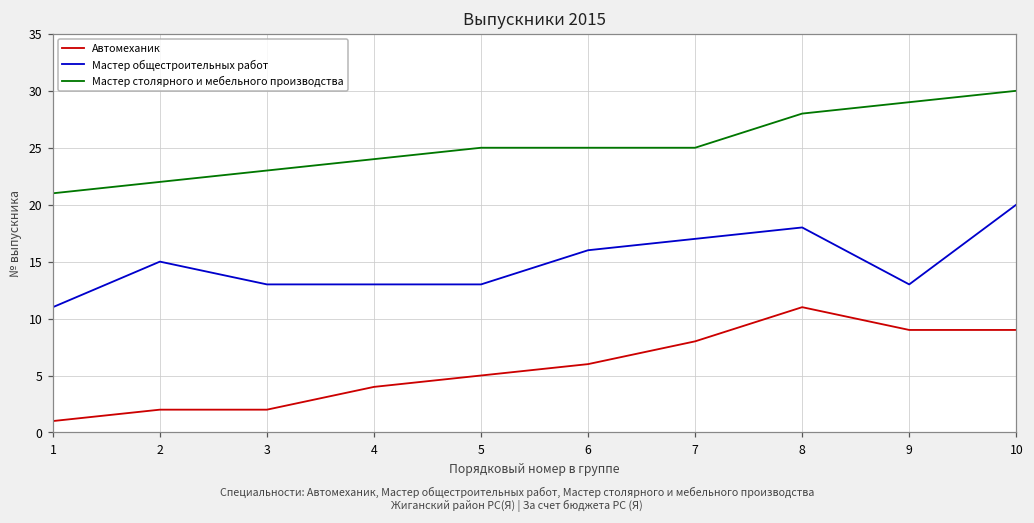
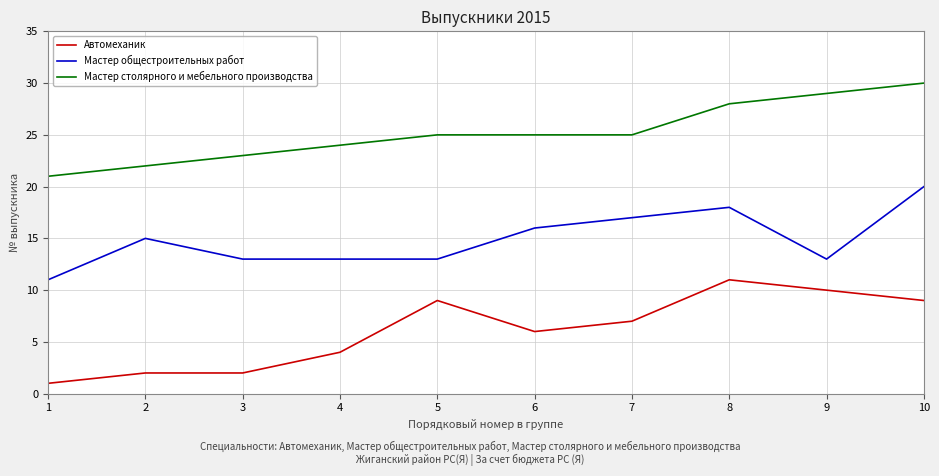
Автомеханик, 5: 5 -> 9
Автомеханик, 7: 8 -> 7
Автомеханик, 9: 9 -> 10
